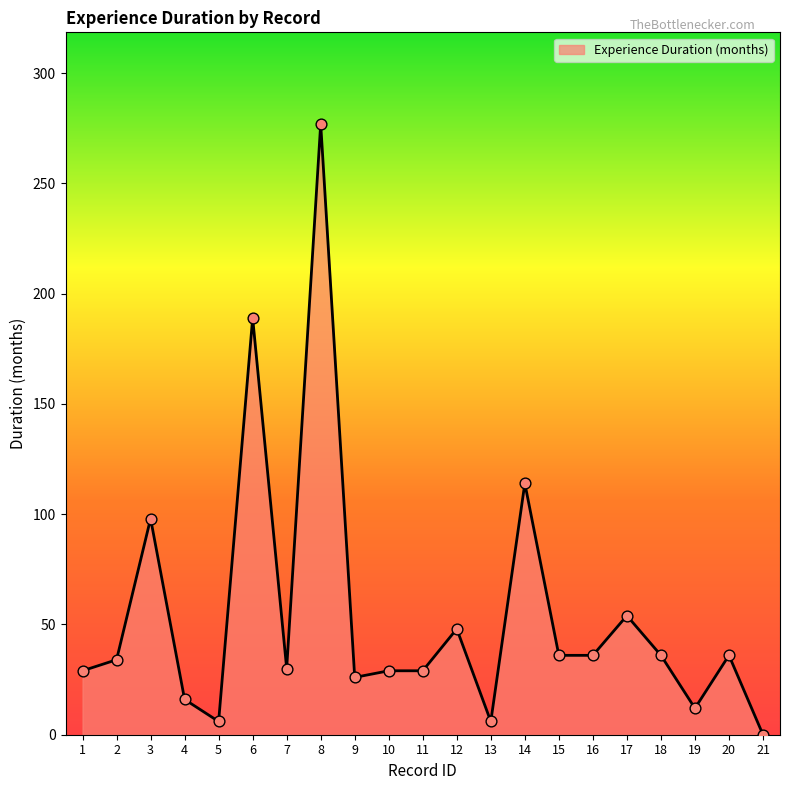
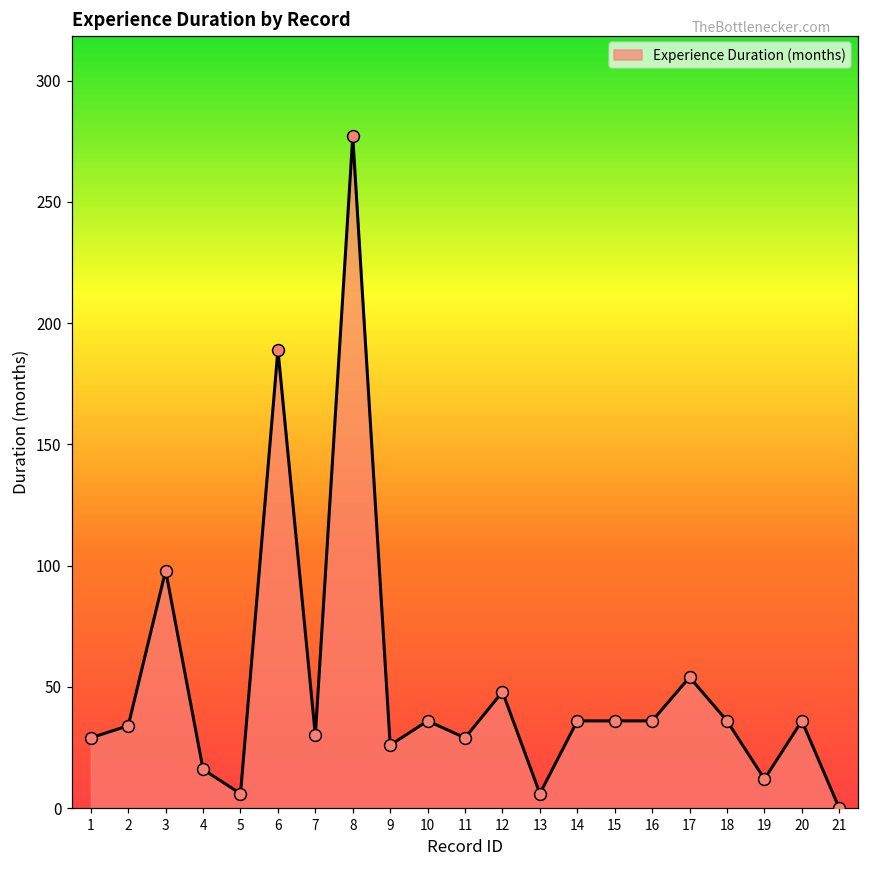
10: 29 -> 36
14: 114 -> 36
